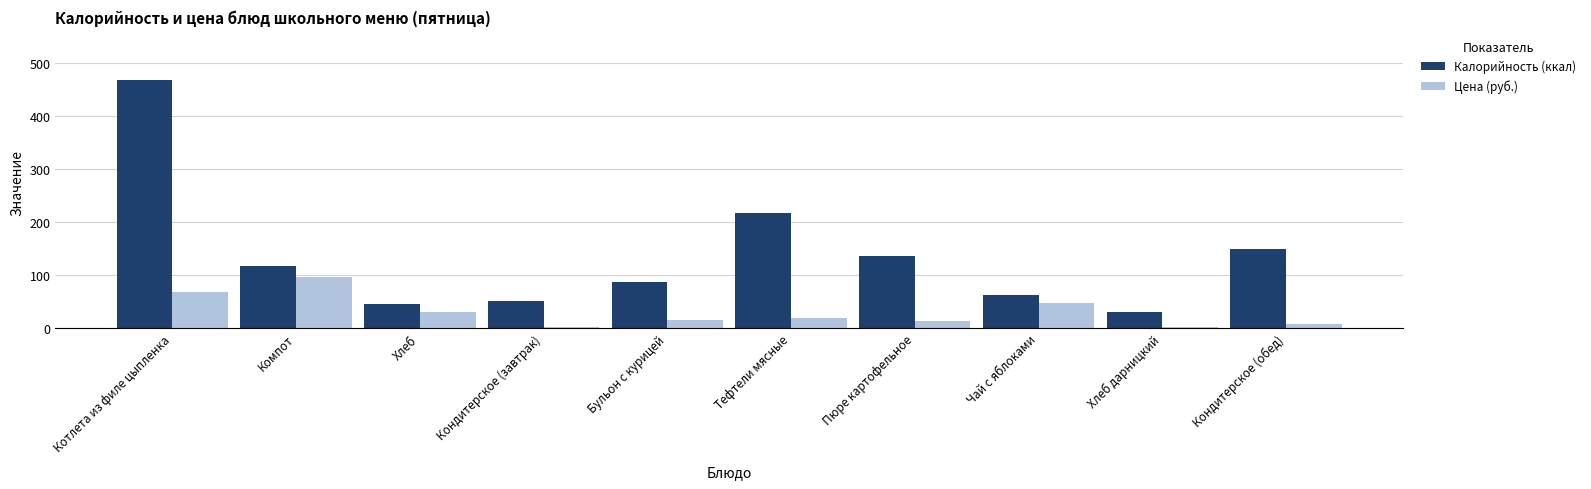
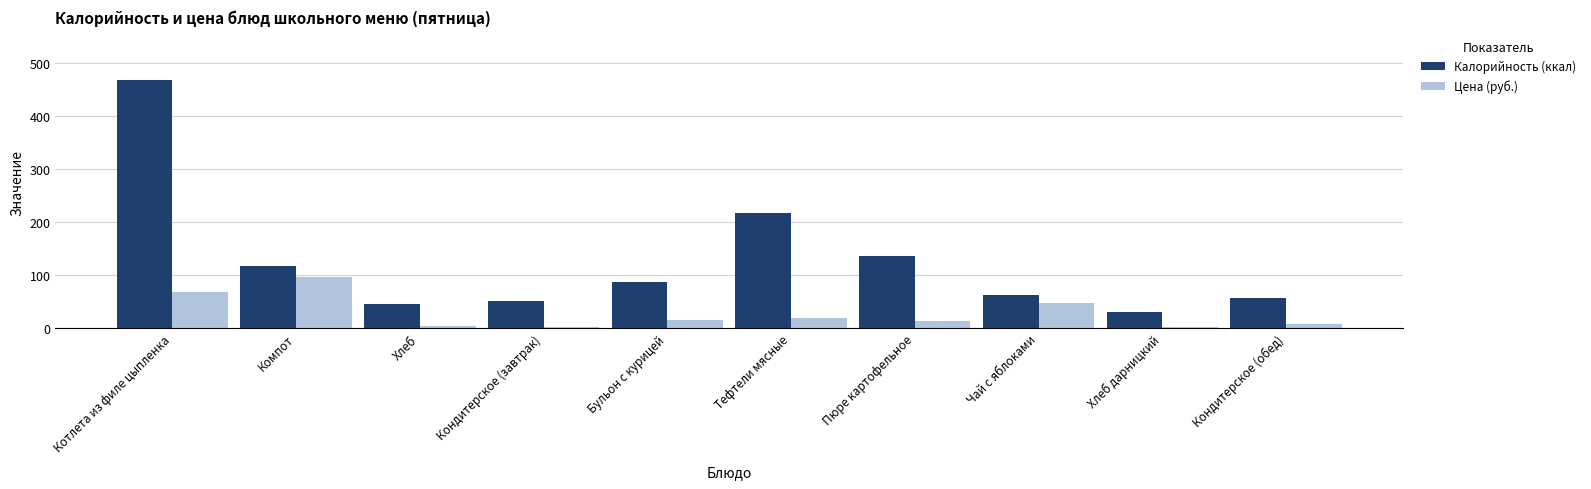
Цена (руб.), Хлеб: 30 -> 0
Калорийность (ккал), Кондитерское (обед): 150 -> 60
